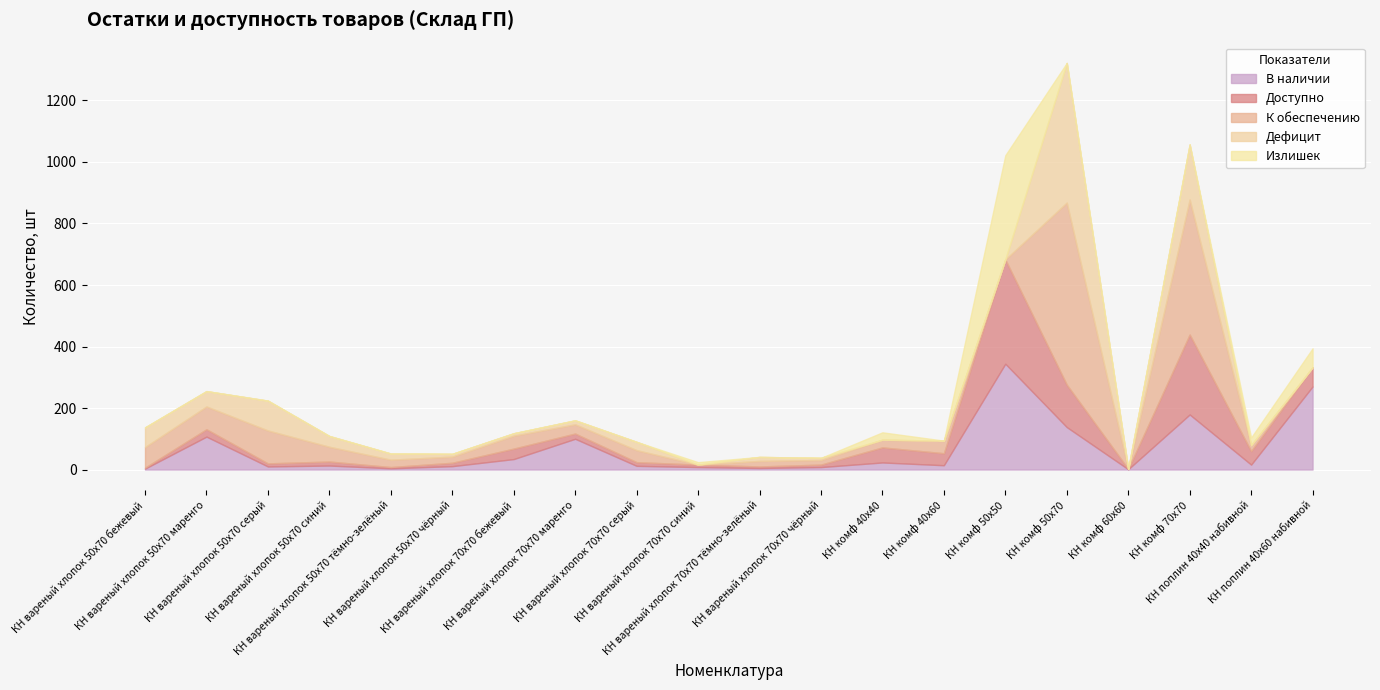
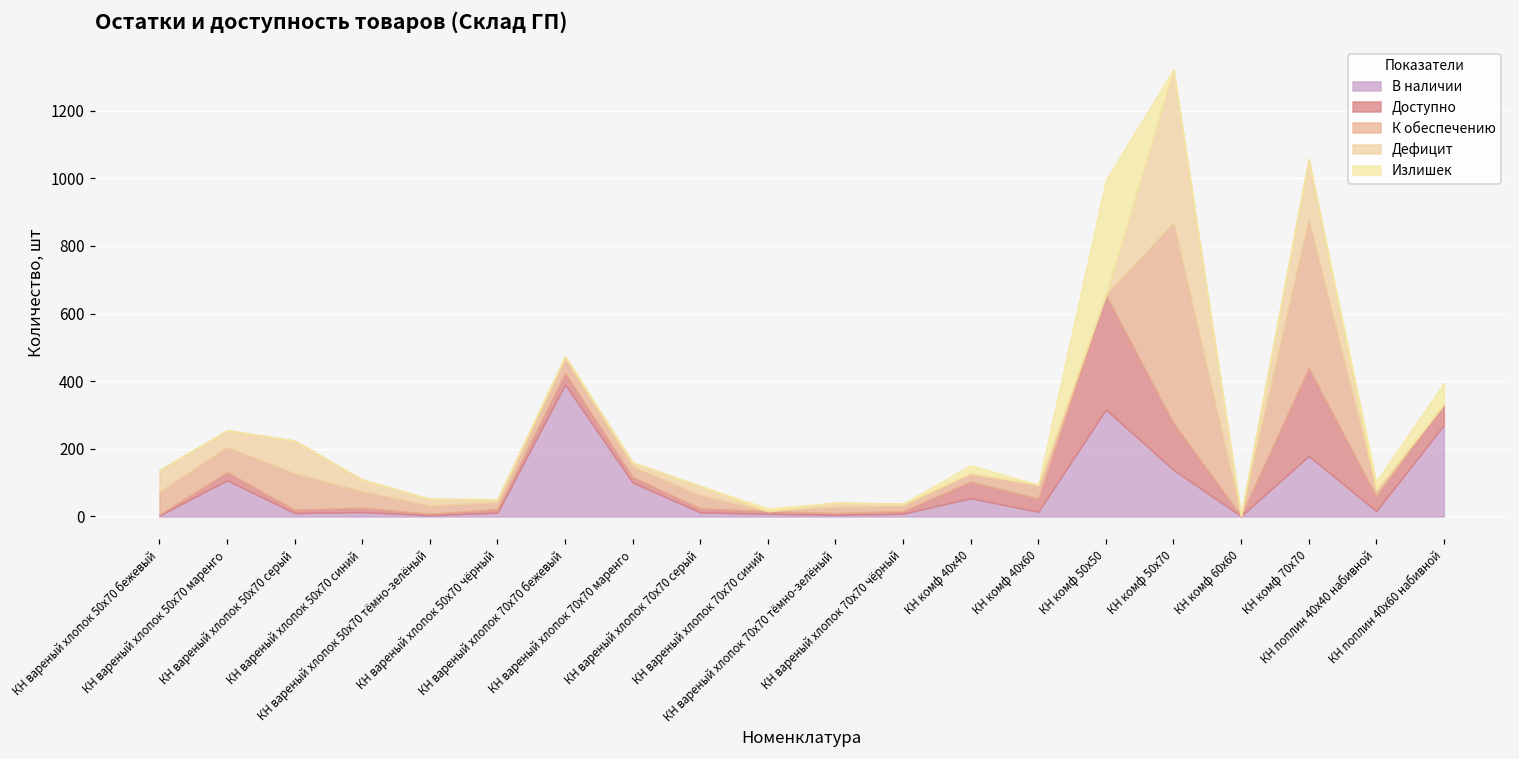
В наличии, КН вареный хлопок 70х70 бежевый: 30 -> 390
В наличии, КН комф 40х40: 20 -> 50
В наличии, КН комф 50х50: 340 -> 320
